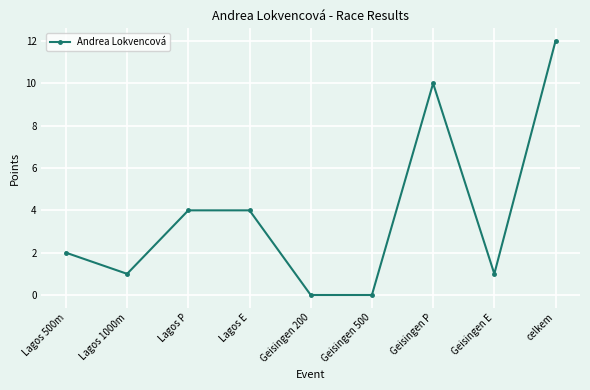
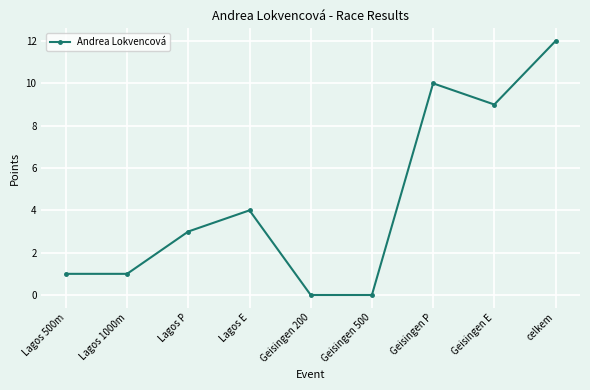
Lagos 500m: 2 -> 1
Lagos P: 4 -> 3
Geisingen E: 1 -> 9
